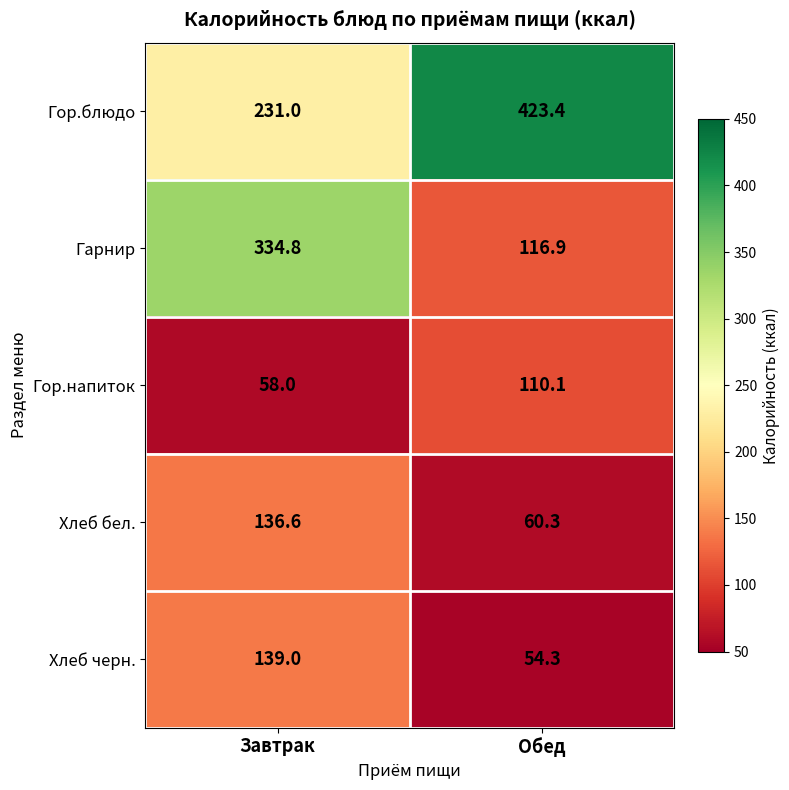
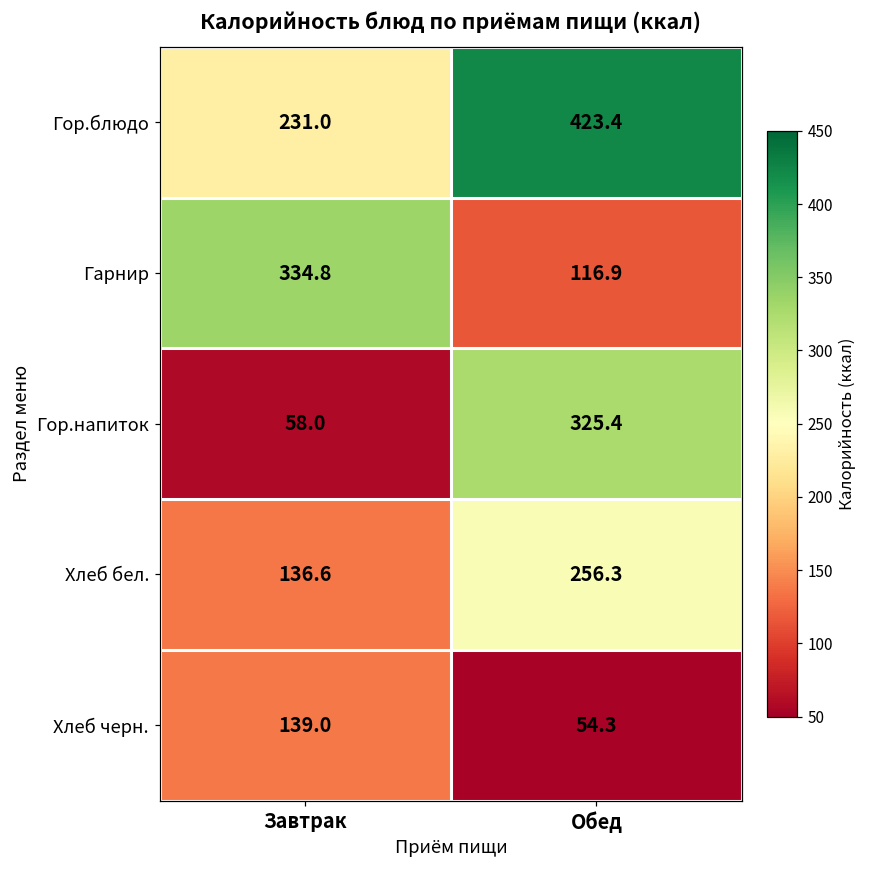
Гор.напиток, Обед: 110.1 -> 325.4
Хлеб бел., Обед: 60.3 -> 256.3
